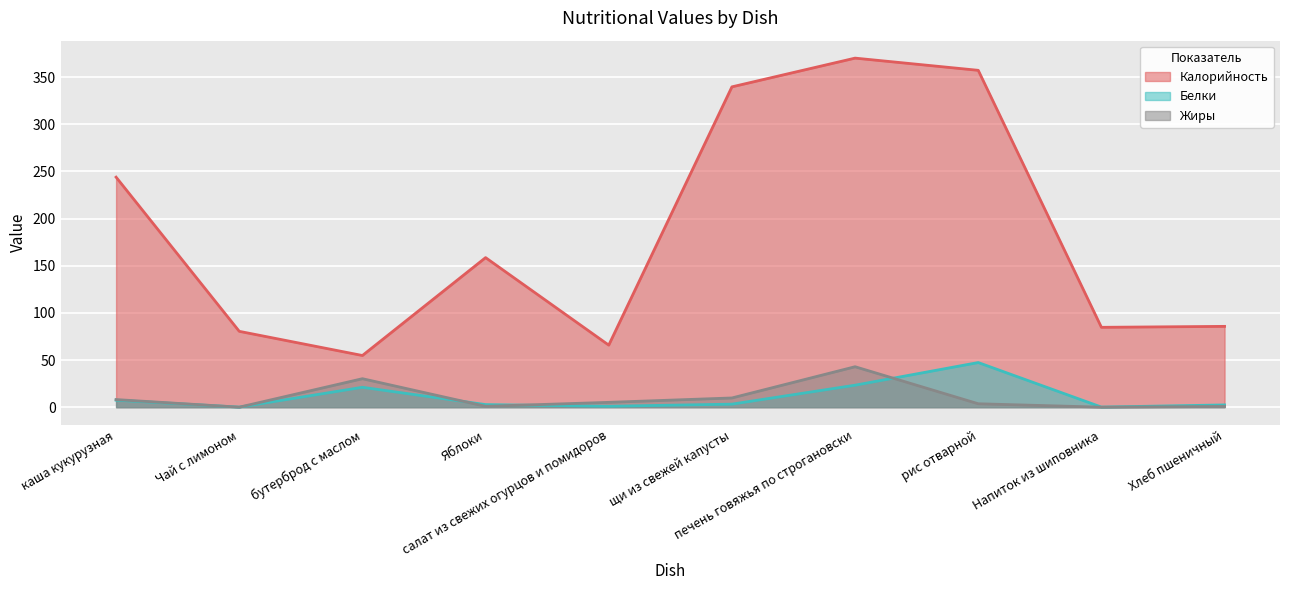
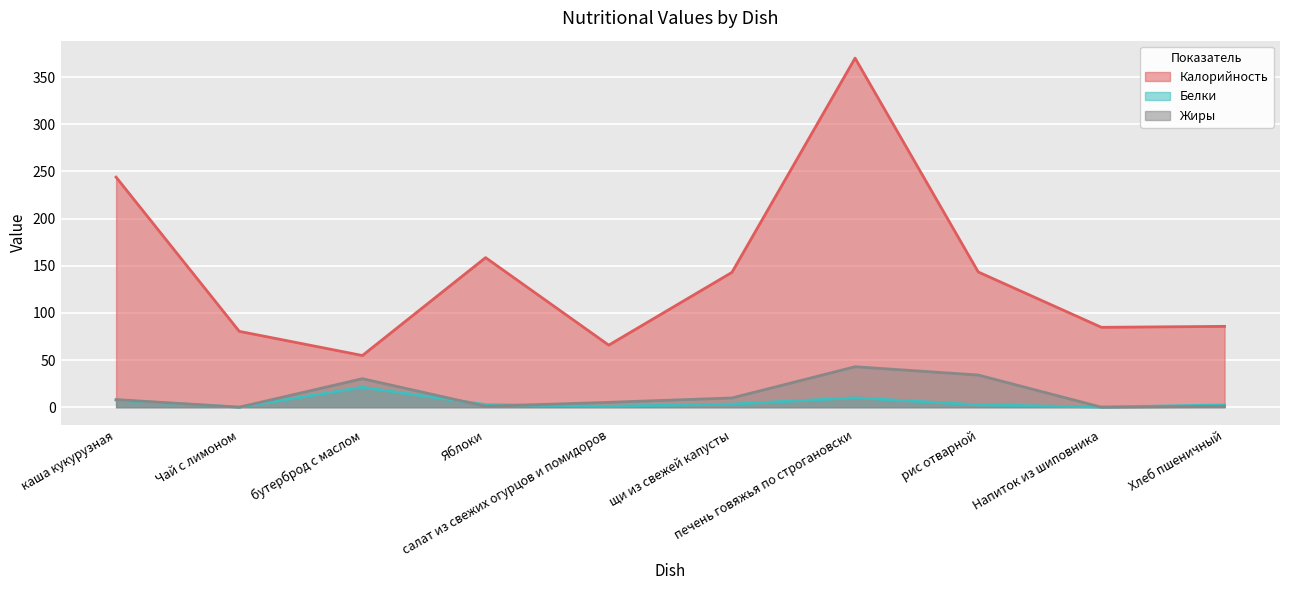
Калорийность, щи из свежей капусты: 340 -> 140
Белки, печень говяжья по строгановски: 20 -> 10
Калорийность, рис отварной: 360 -> 140
Белки, рис отварной: 50 -> 0
Жиры, рис отварной: 0 -> 30
